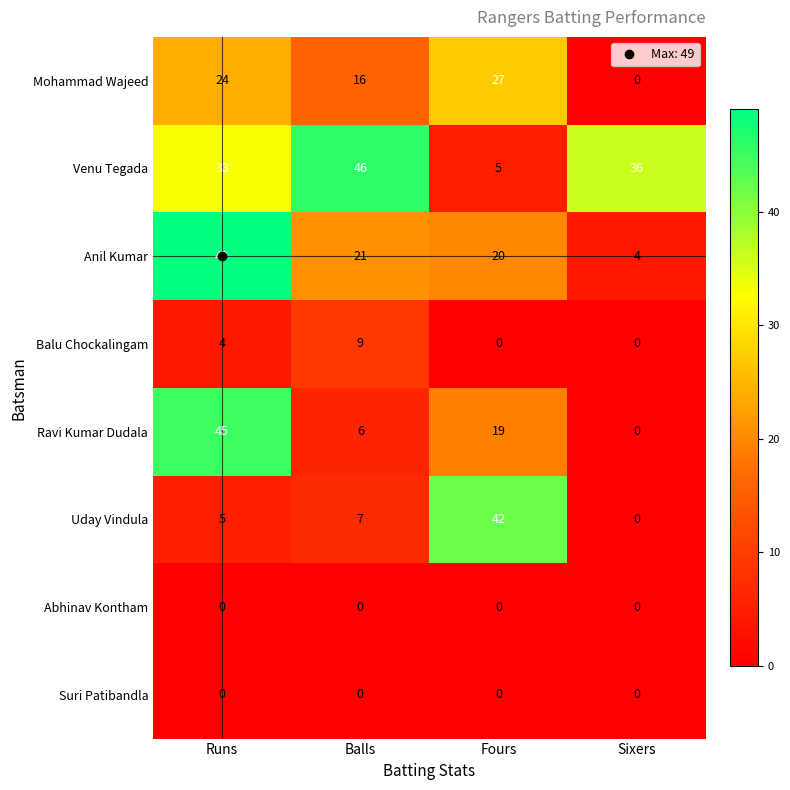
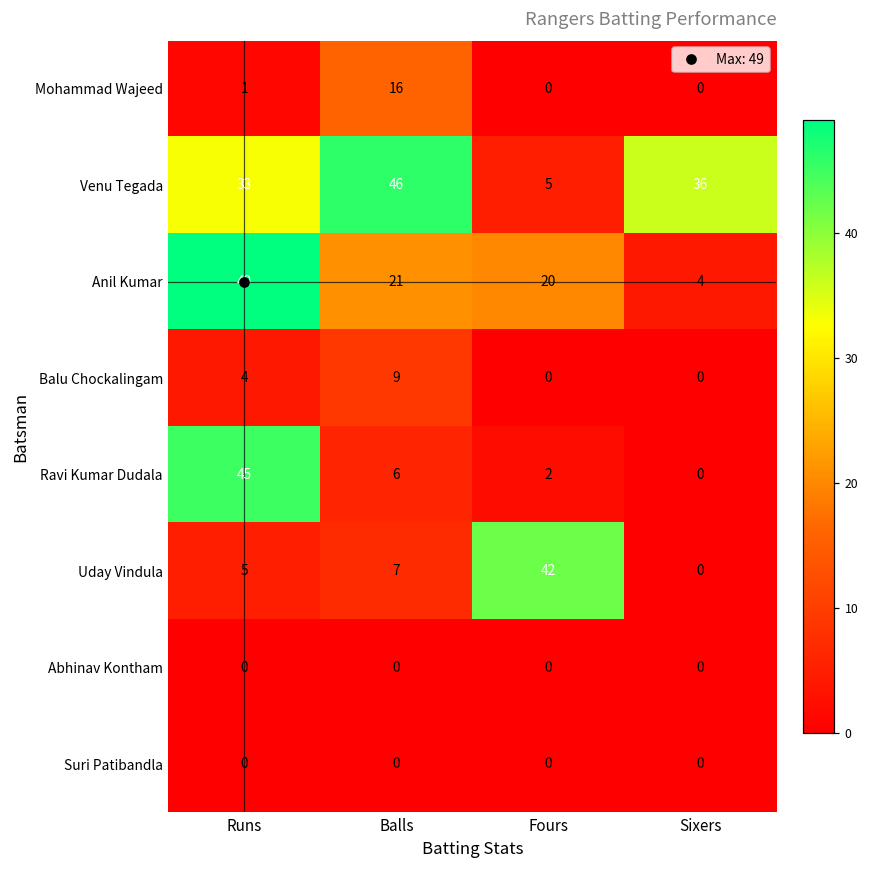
Mohammad Wajeed, Runs: 24 -> 1
Mohammad Wajeed, Fours: 27 -> 0
Ravi Kumar Dudala, Fours: 19 -> 2
